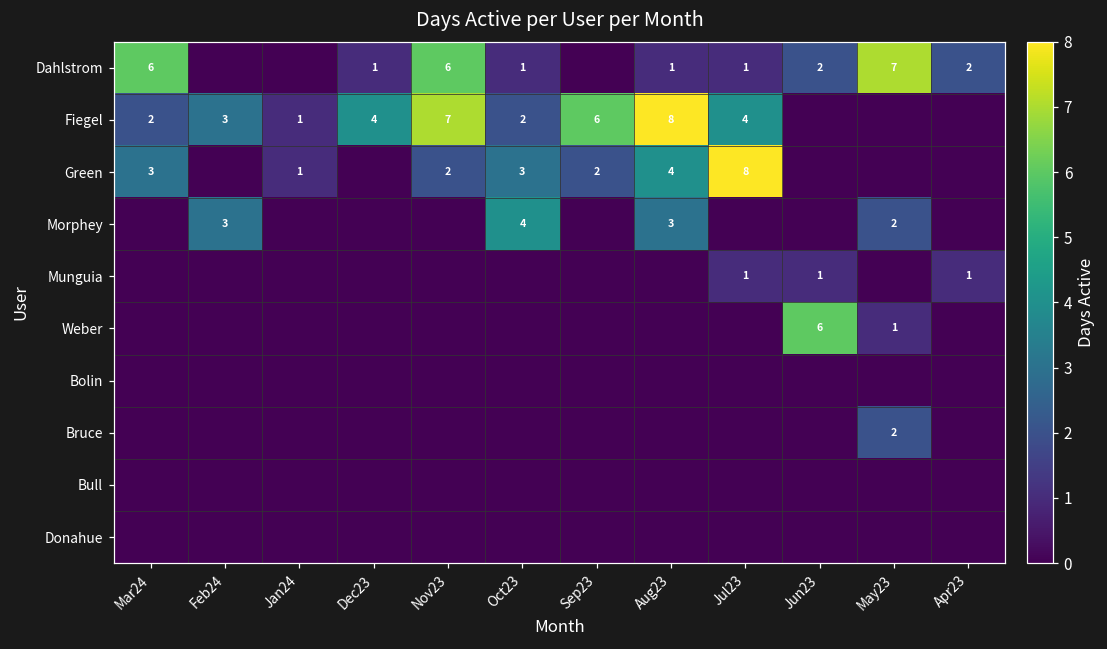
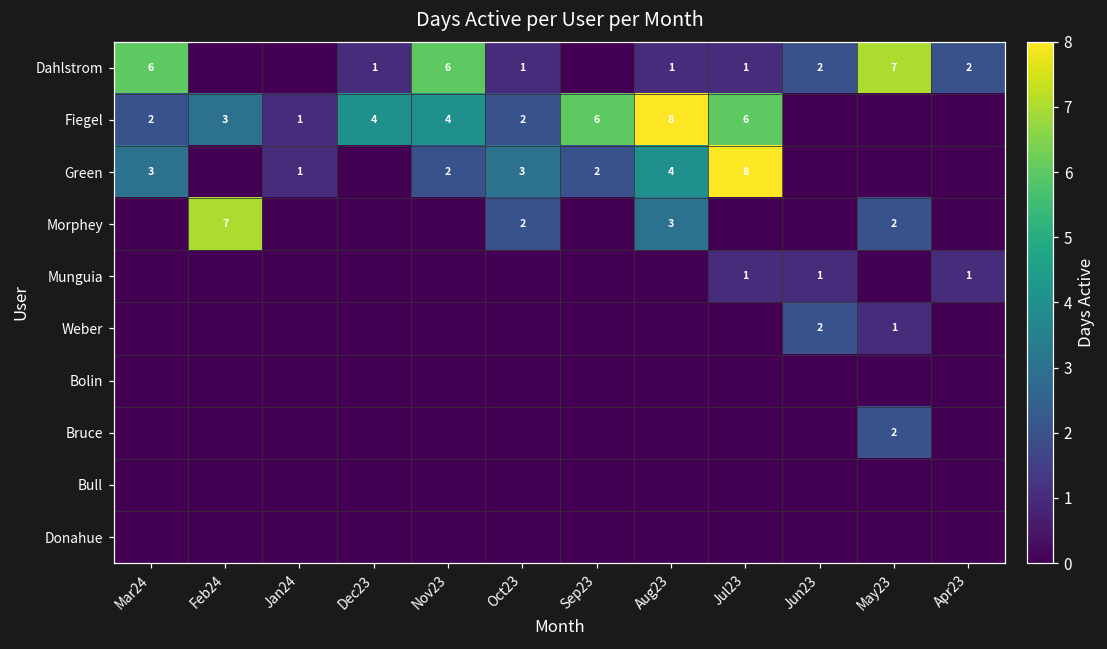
Fiegel, Nov23: 7 -> 4
Fiegel, Jul23: 4 -> 6
Morphey, Feb24: 3 -> 7
Morphey, Oct23: 4 -> 2
Weber, Jun23: 6 -> 2
